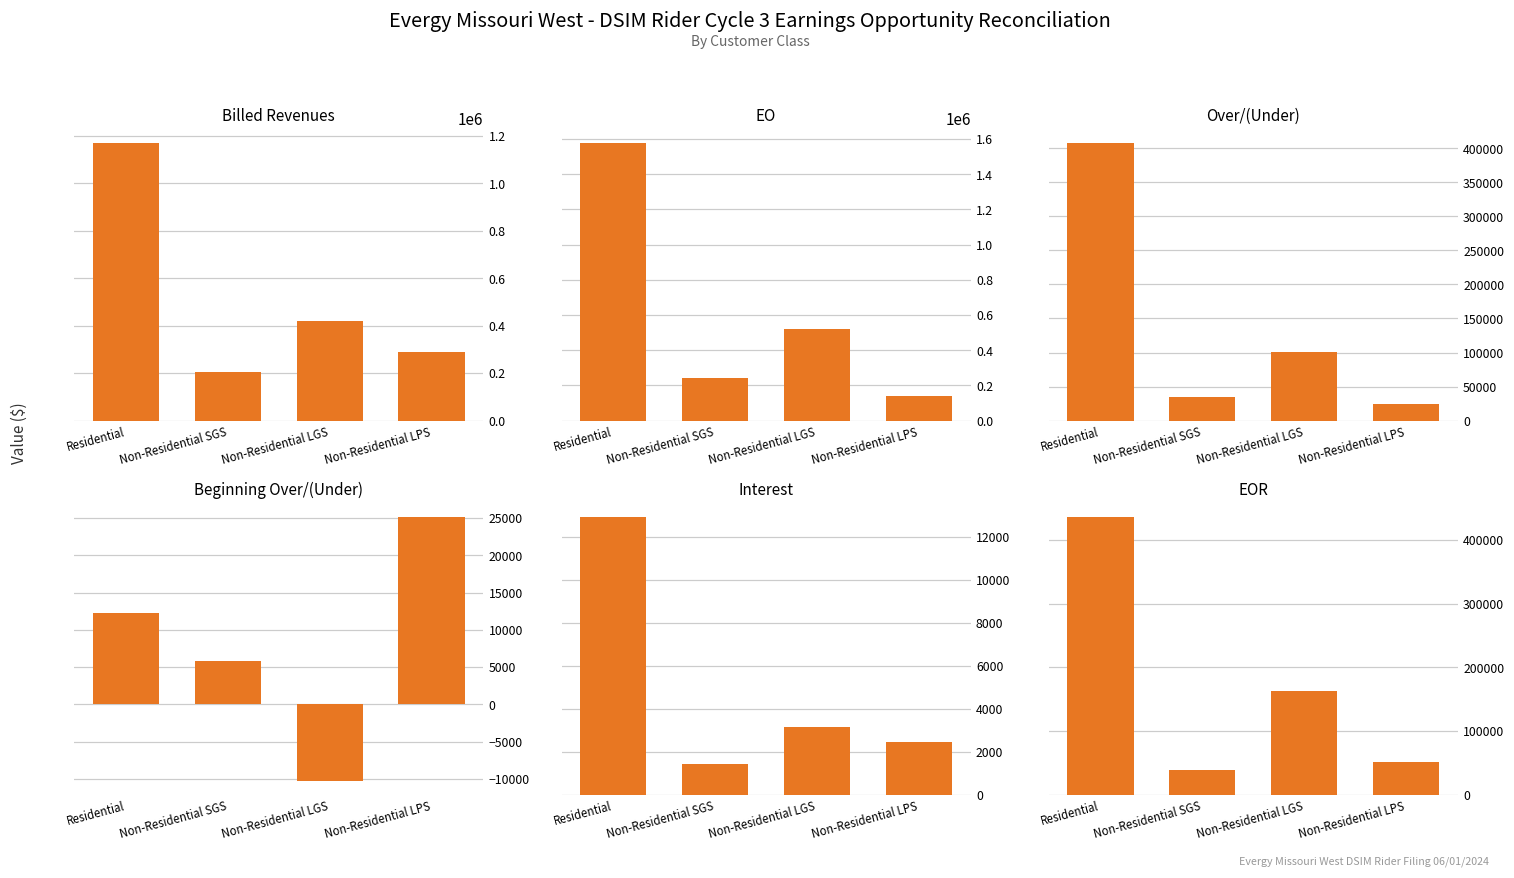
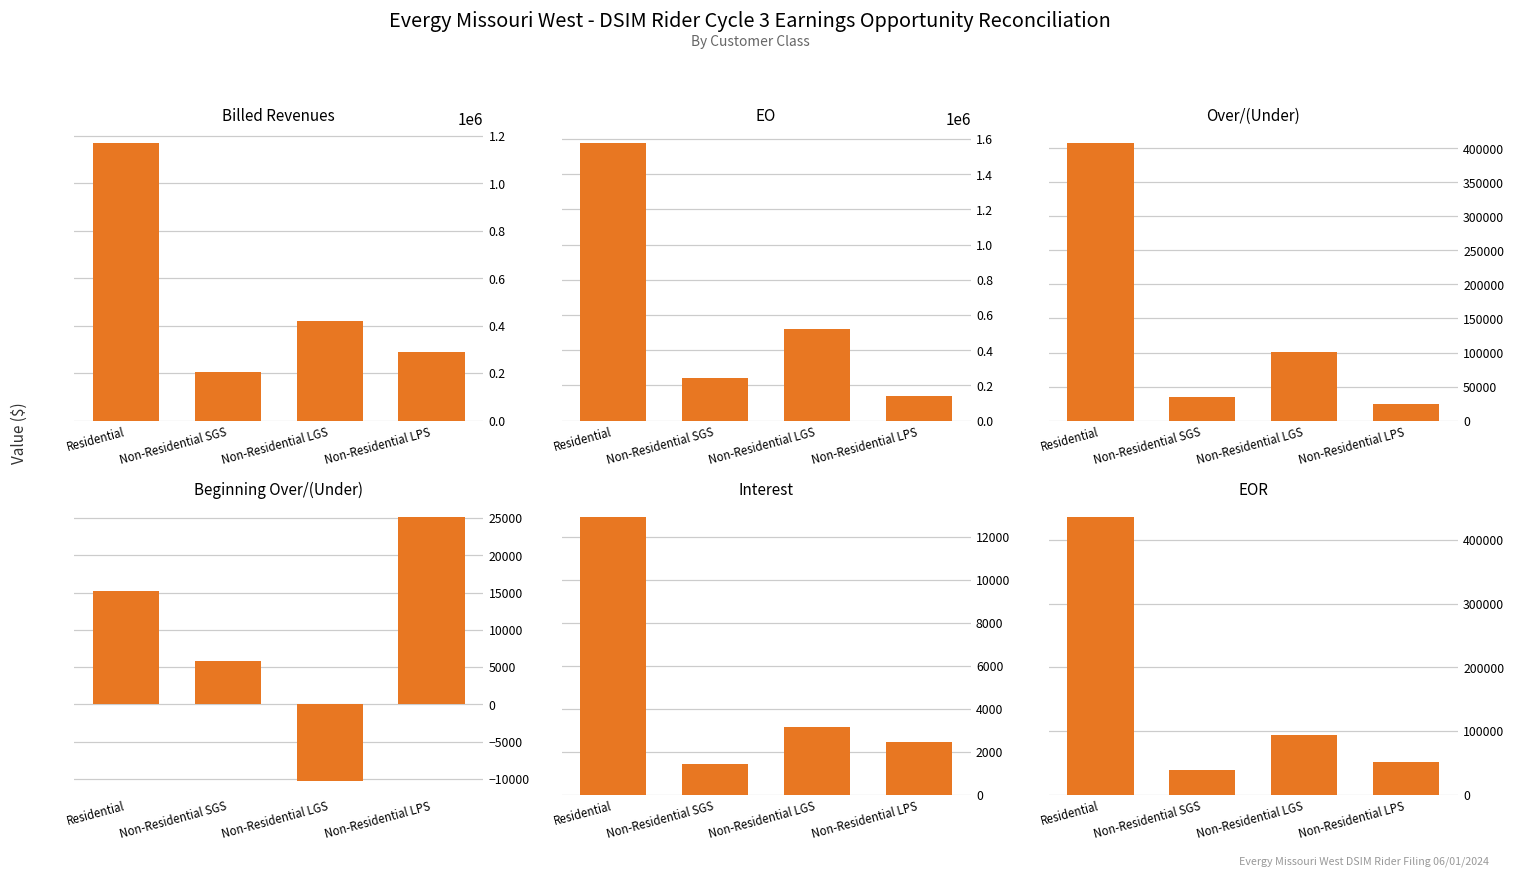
Beginning Over/(Under), Residential: 12000 -> 15000
EOR, Non-Residential LGS: 160000 -> 90000
